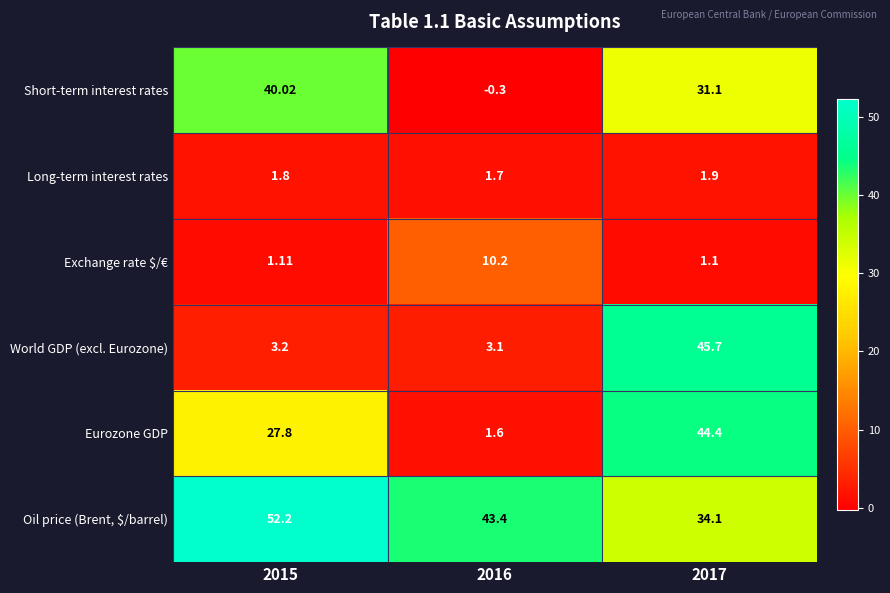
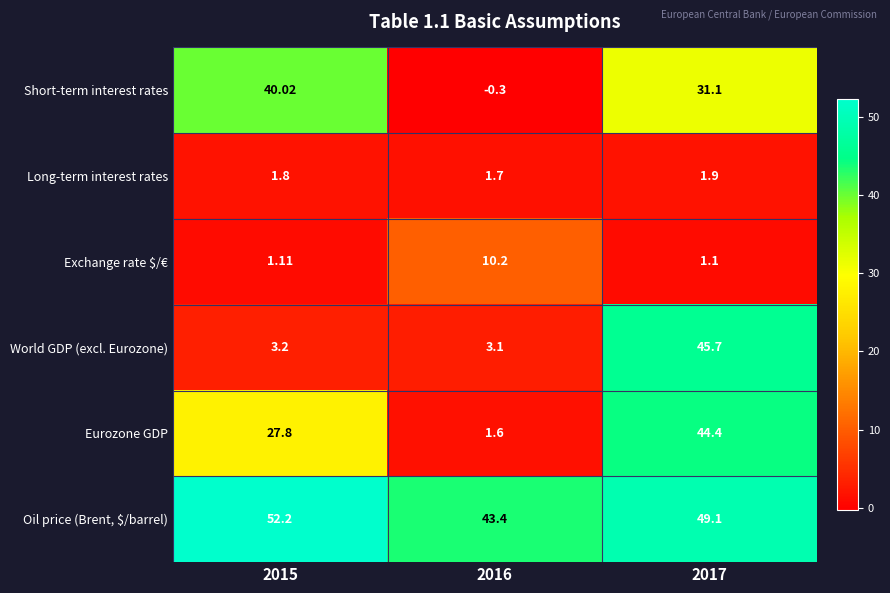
Oil price (Brent, $/barrel), 2017: 34.1 -> 49.1
